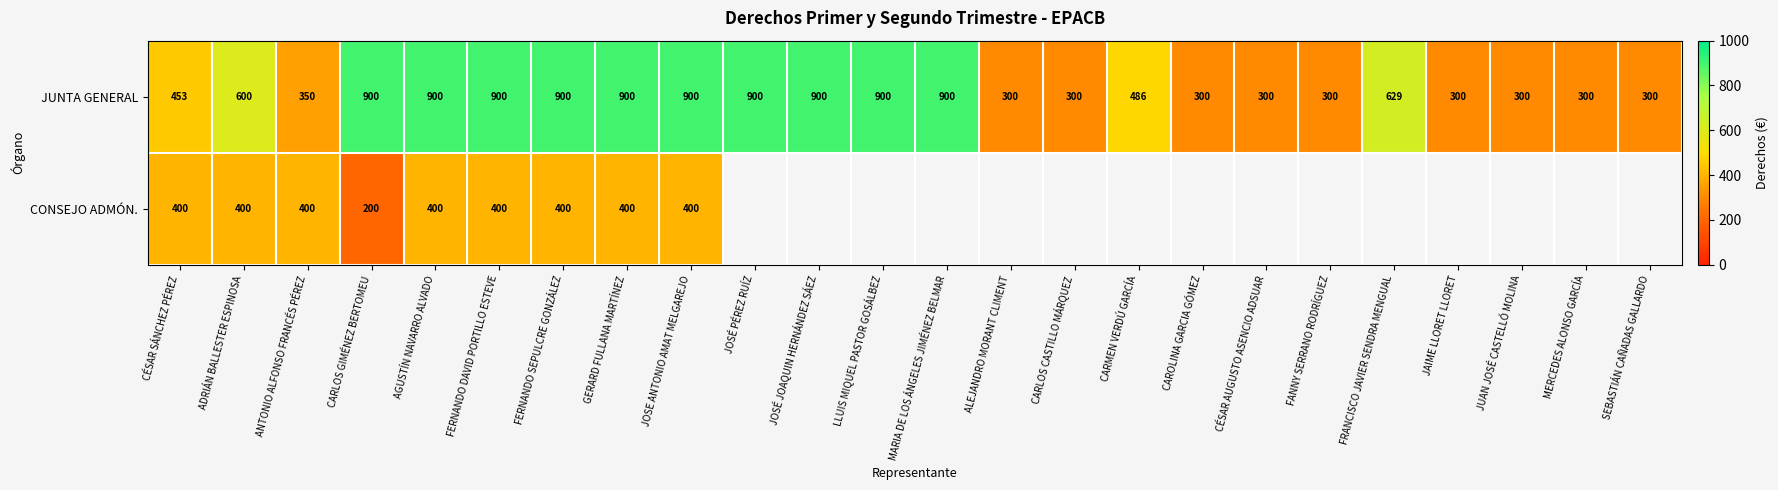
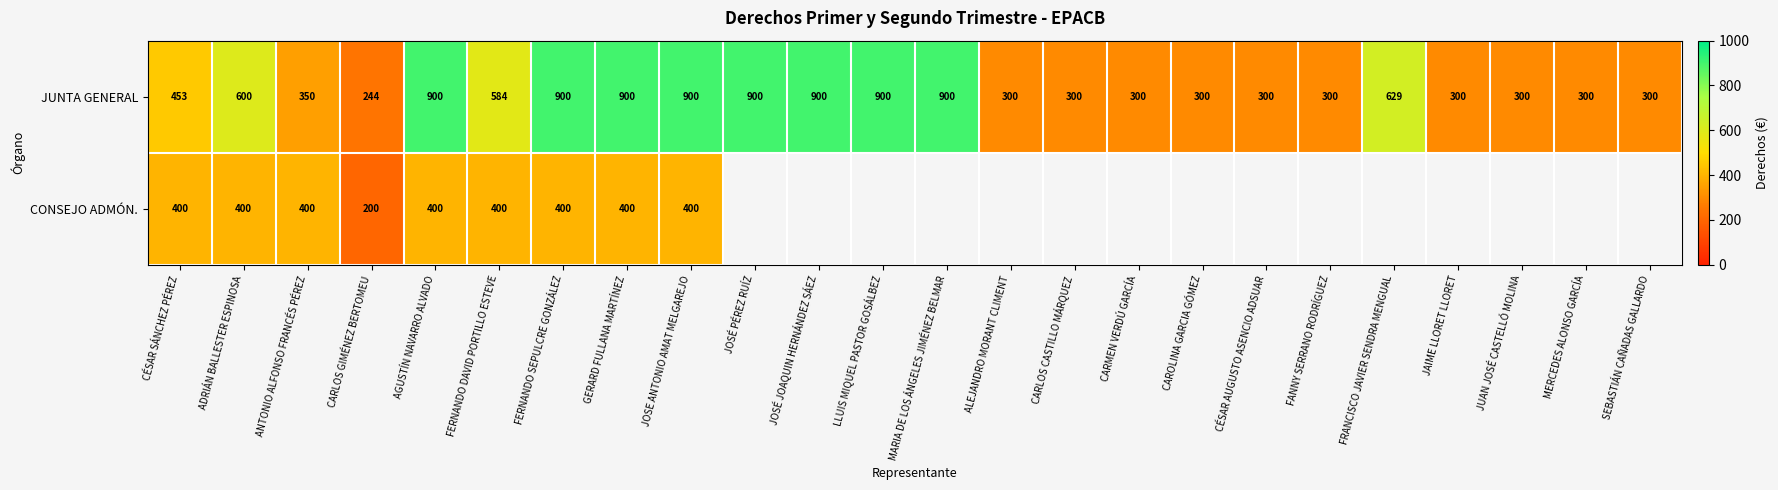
JUNTA GENERAL, CARLOS GIMÉNEZ BERTOMEU: 900 -> 244
JUNTA GENERAL, FERNANDO DAVID PORTILLO ESTEVE: 900 -> 584
JUNTA GENERAL, CARMEN VERDÚ GARCÍA: 486 -> 300
